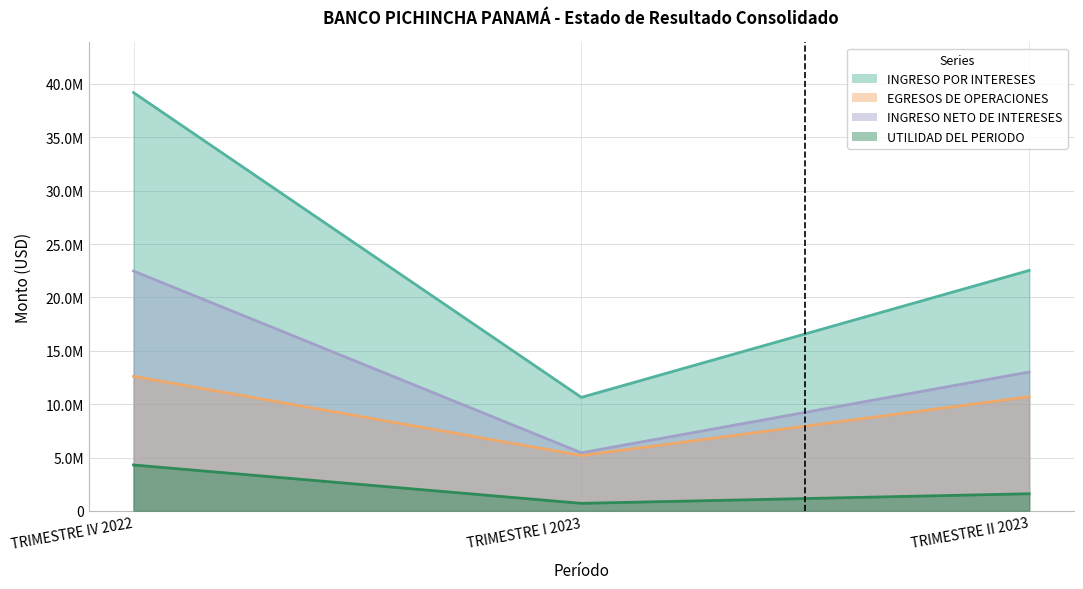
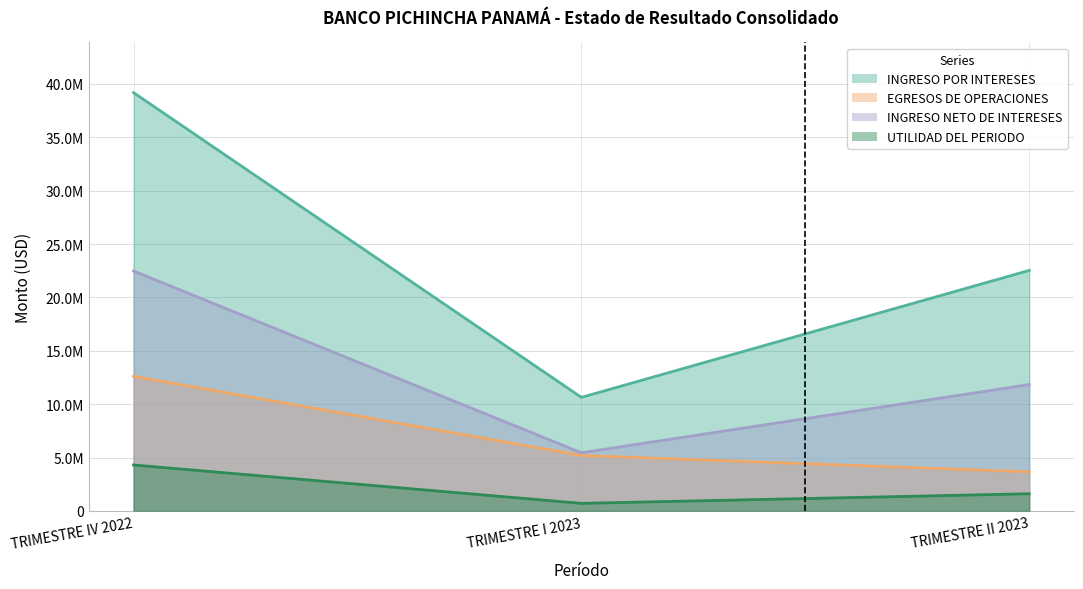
EGRESOS DE OPERACIONES, TRIMESTRE II 2023: 10700000 -> 3700000
INGRESO NETO DE INTERESES, TRIMESTRE II 2023: 13000000 -> 11800000
